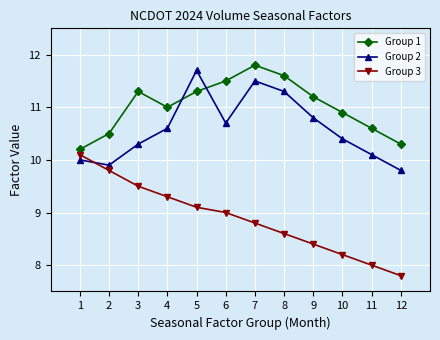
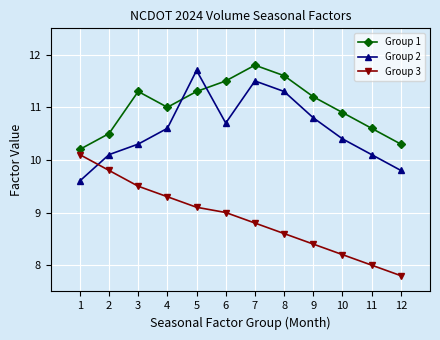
Group 2, 1: 10.0 -> 9.6
Group 2, 2: 9.9 -> 10.1
